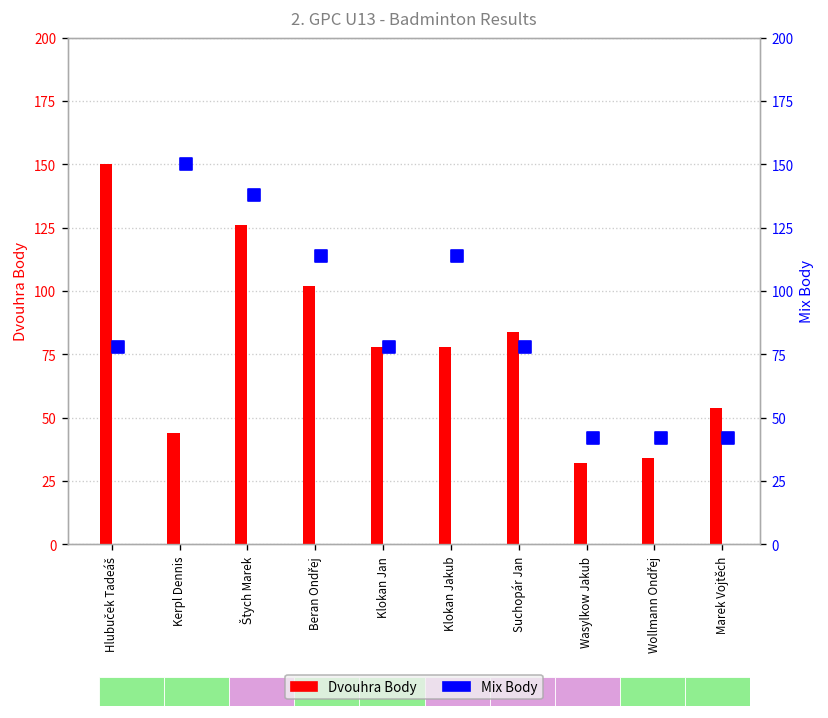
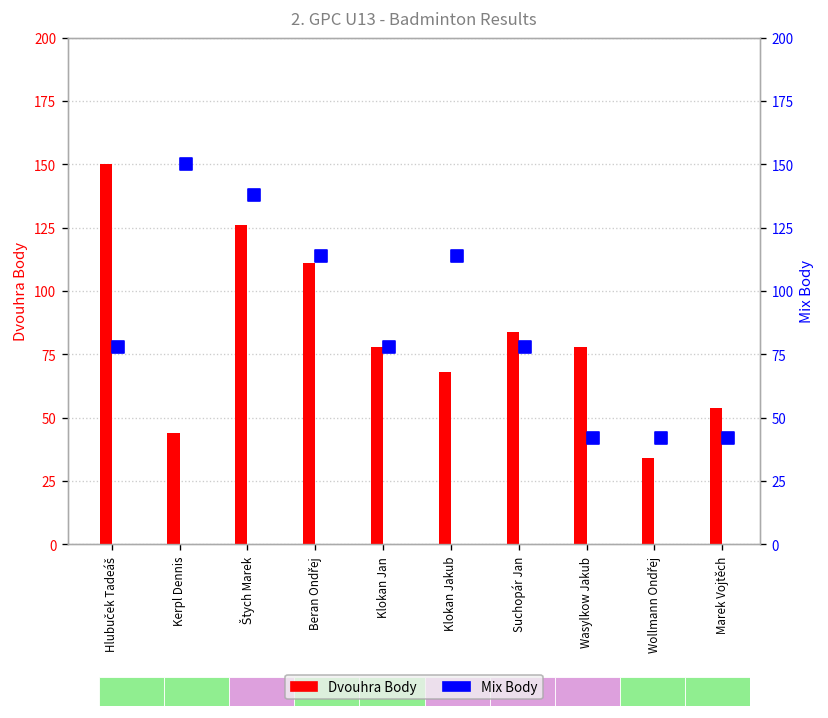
Dvouhra Body, Beran Ondřej: 102 -> 111
Dvouhra Body, Klokan Jakub: 78 -> 68
Dvouhra Body, Wasylkow Jakub: 32 -> 78
